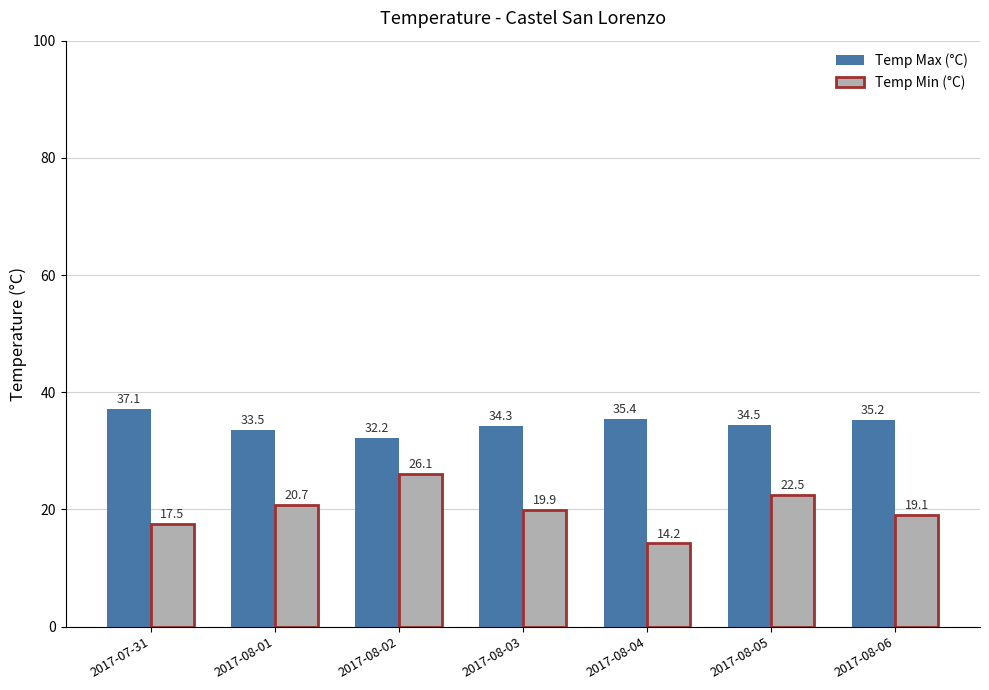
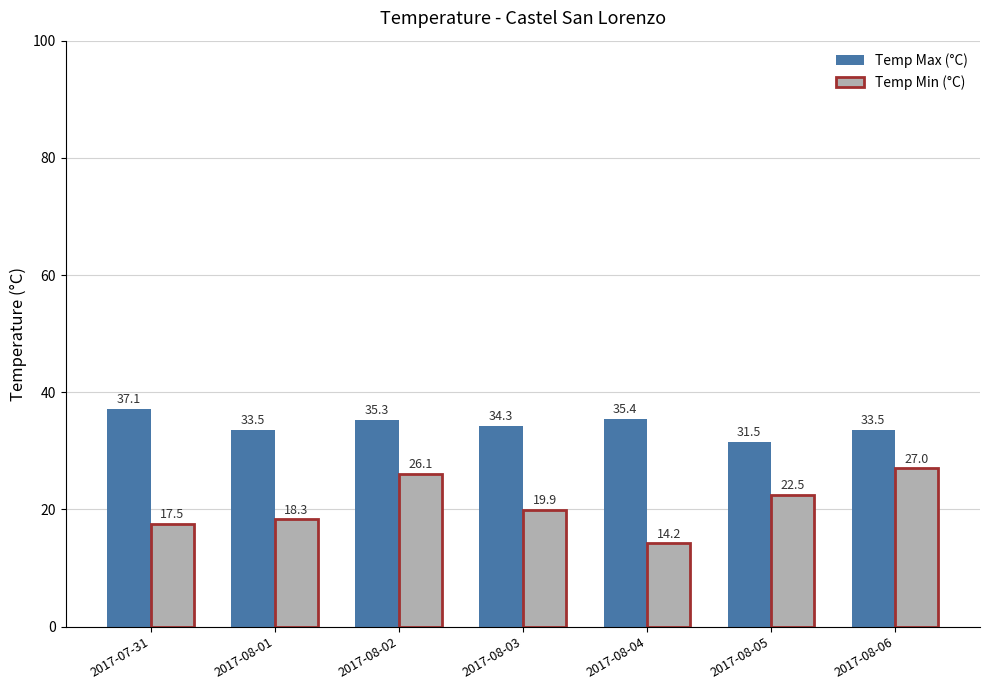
Temp Min (°C), 2017-08-01: 20.7 -> 18.3
Temp Max (°C), 2017-08-02: 32.2 -> 35.3
Temp Max (°C), 2017-08-05: 34.5 -> 31.5
Temp Max (°C), 2017-08-06: 35.2 -> 33.5
Temp Min (°C), 2017-08-06: 19.1 -> 27.0
